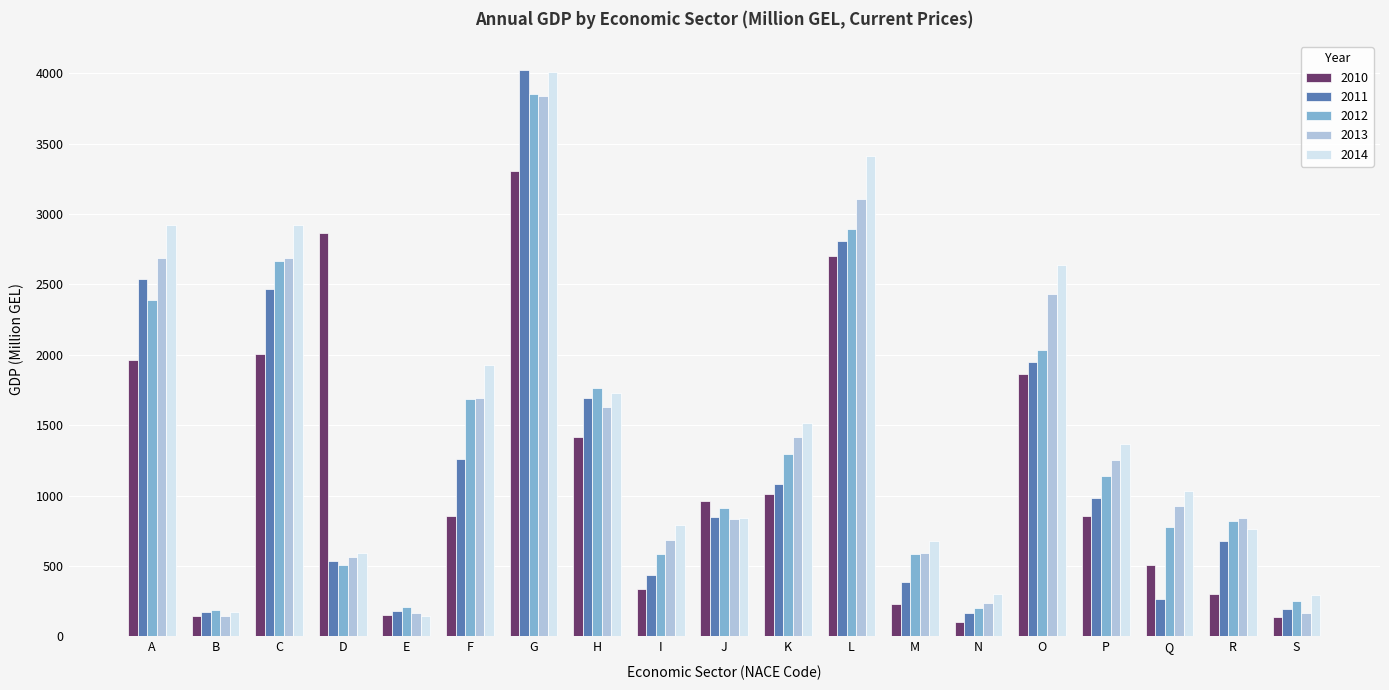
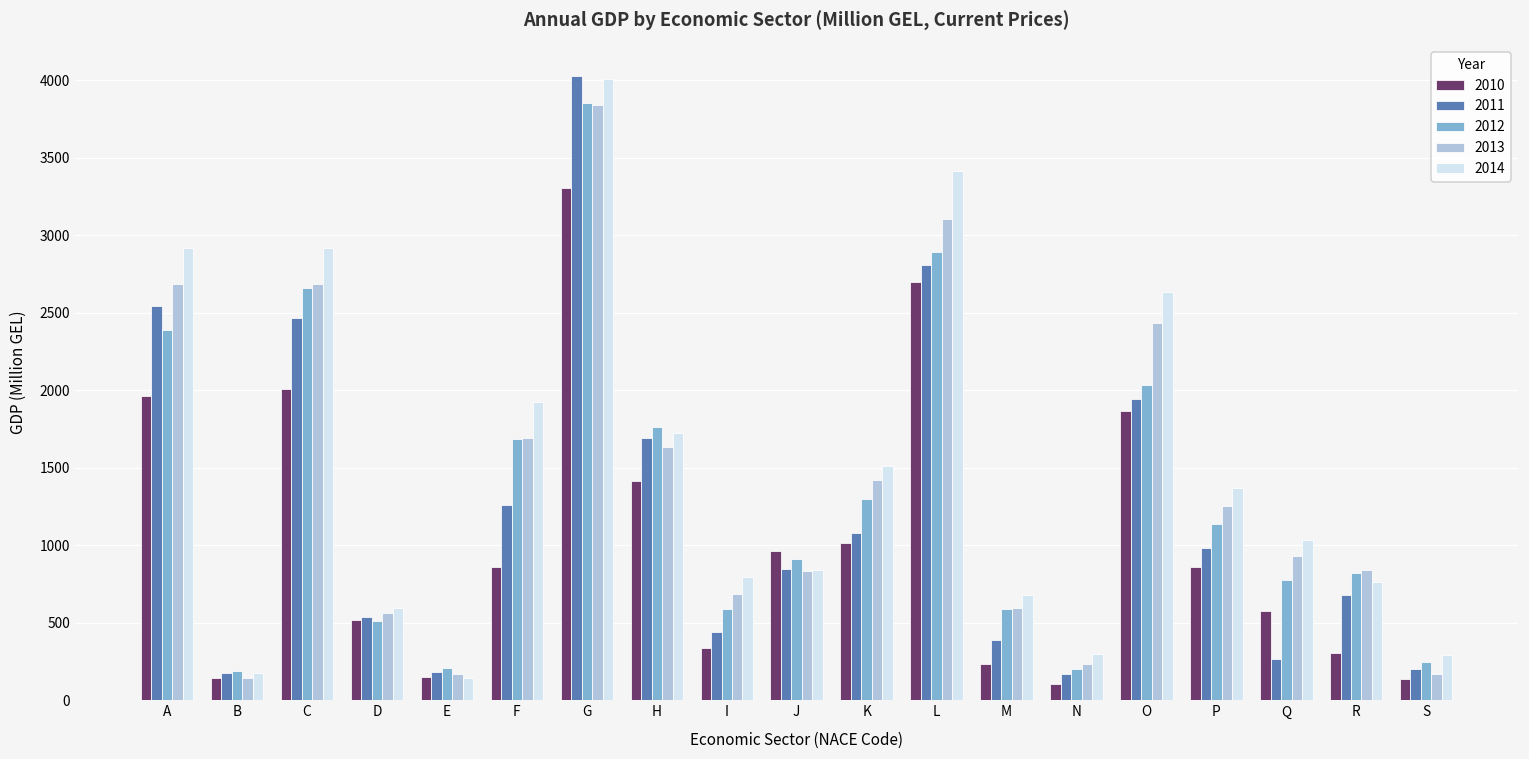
2010, D: 2860 -> 510
2010, Q: 510 -> 580
